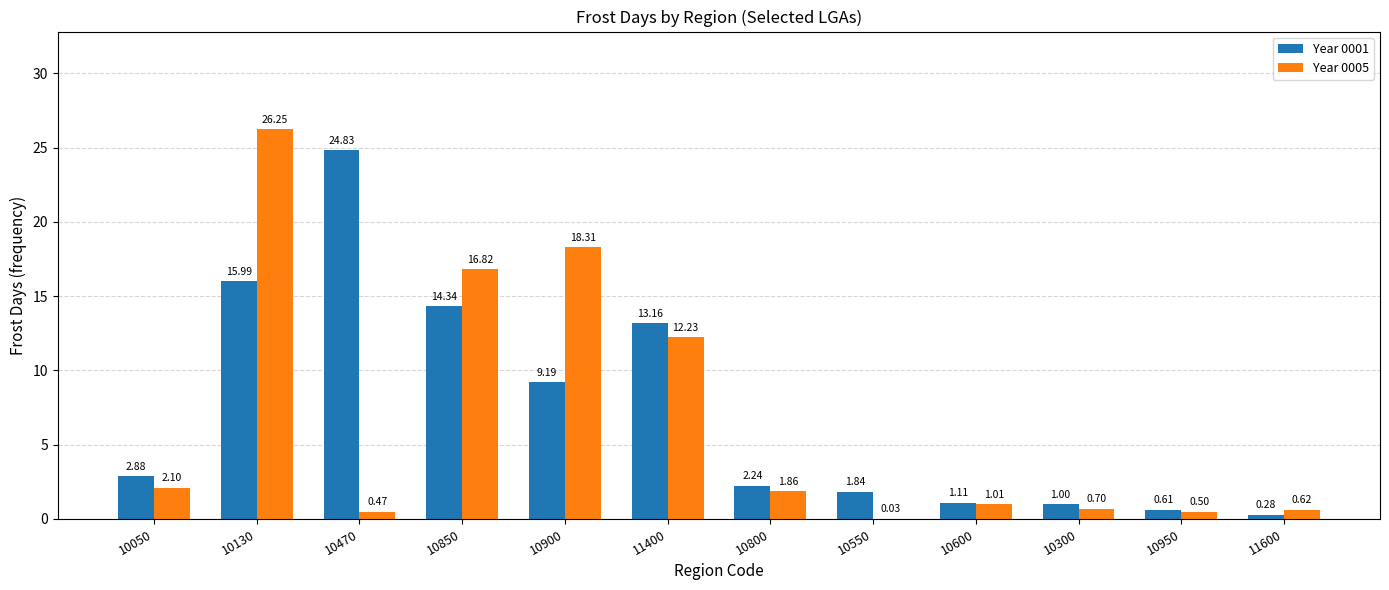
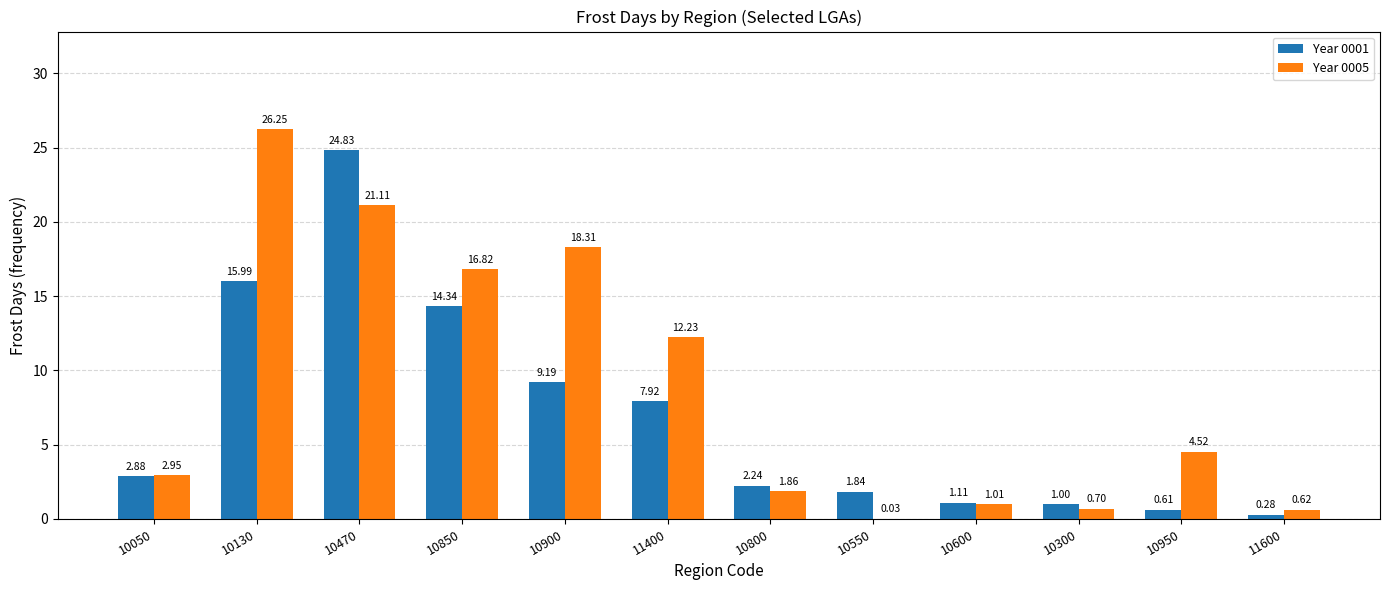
Year 0005, 10050: 2.10 -> 2.95
Year 0005, 10470: 0.47 -> 21.11
Year 0001, 11400: 13.16 -> 7.92
Year 0005, 10950: 0.50 -> 4.52
